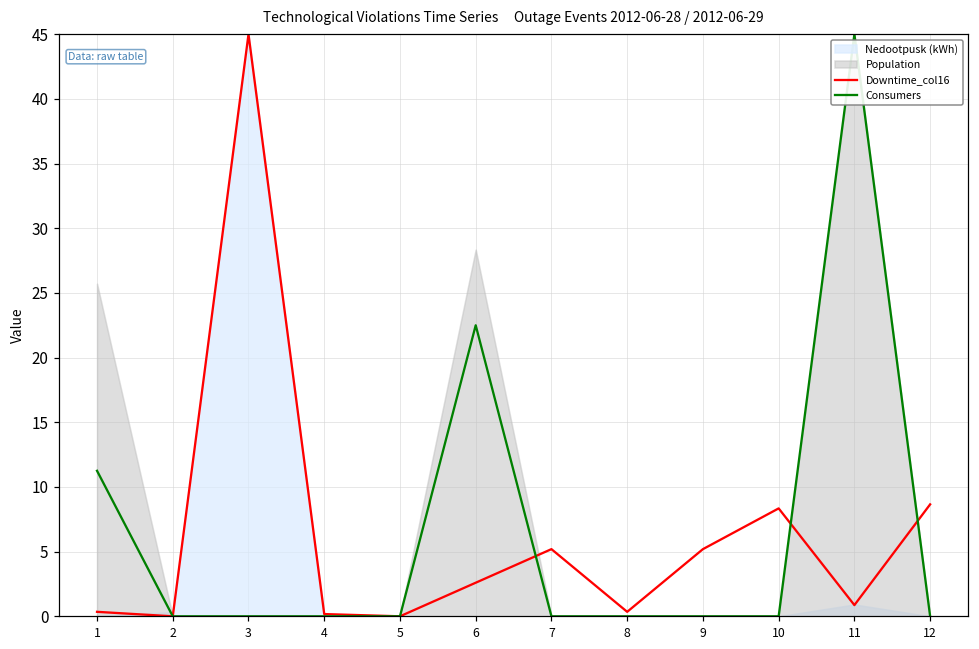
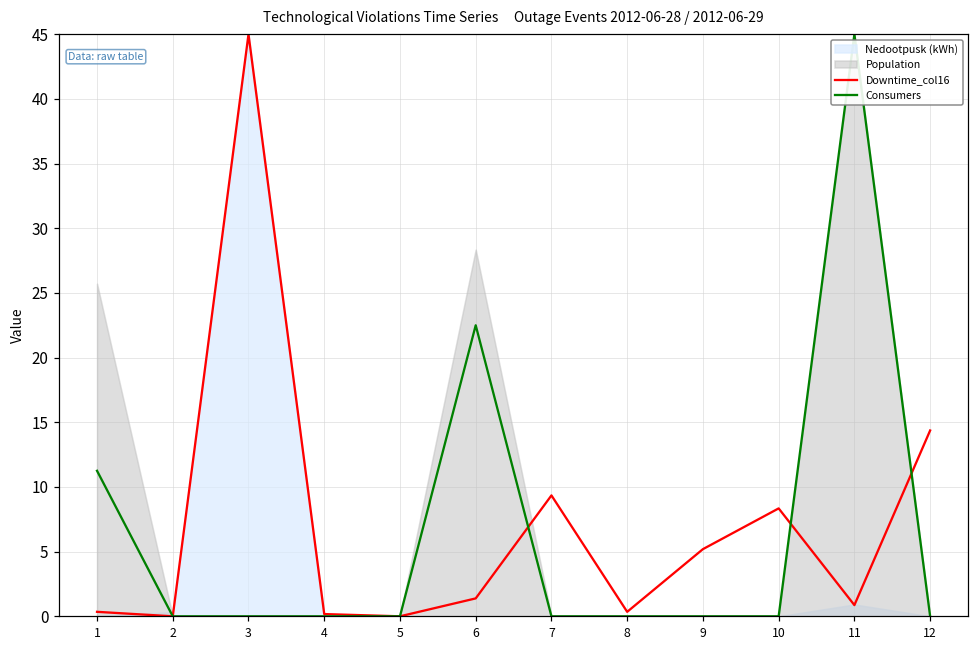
Downtime_col16, 6: 2.6 -> 1.4
Downtime_col16, 7: 5.2 -> 9.3
Downtime_col16, 12: 8.7 -> 14.4
